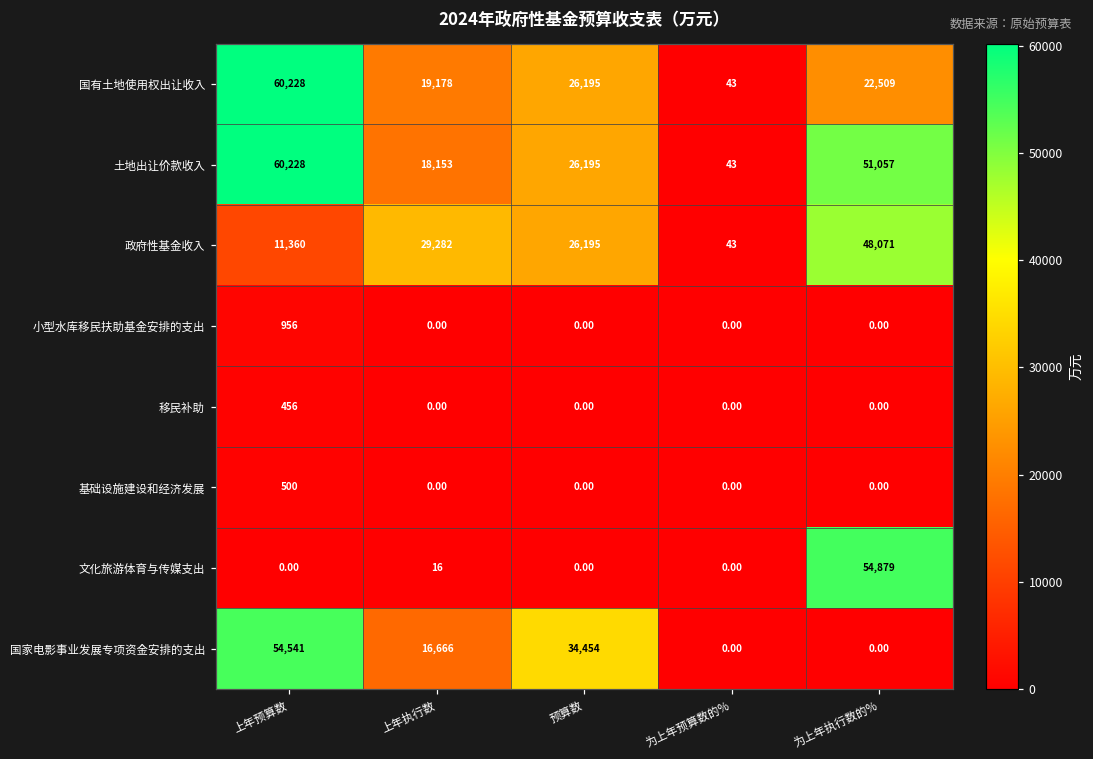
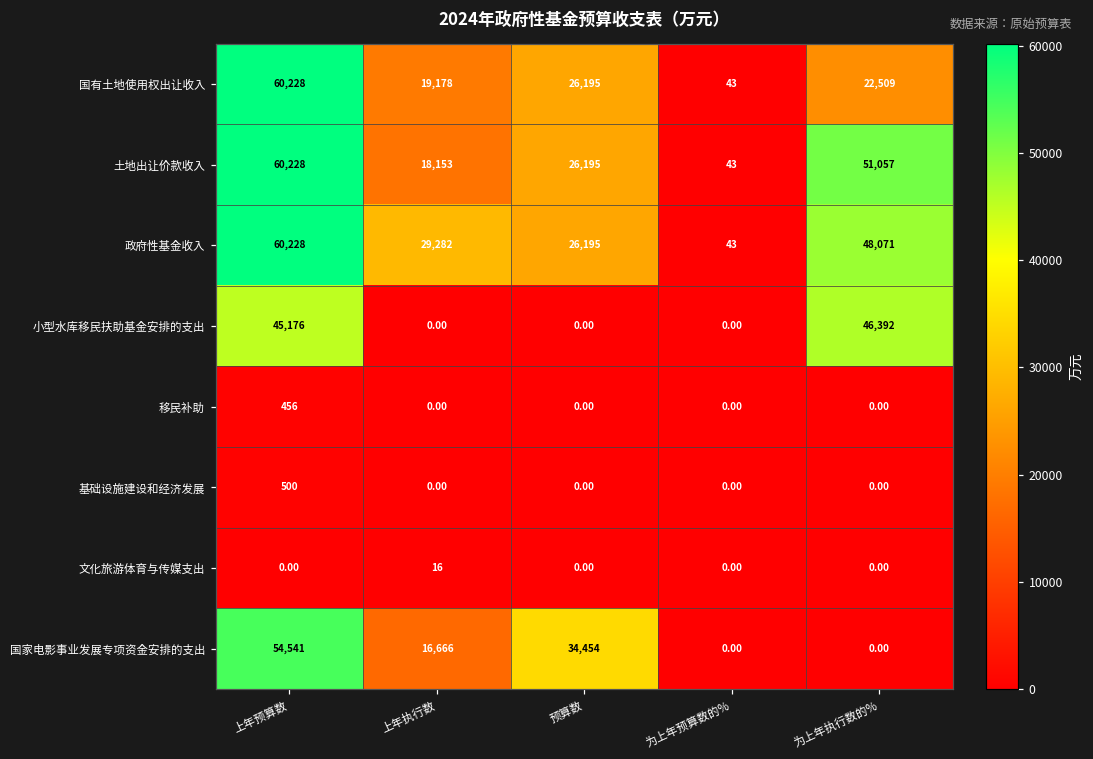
政府性基金收入, 上年预算数: 11,360 -> 60,228
小型水库移民扶助基金安排的支出, 上年预算数: 956 -> 45,176
小型水库移民扶助基金安排的支出, 为上年执行数的%: 0.00 -> 46,392
文化旅游体育与传媒支出, 为上年执行数的%: 54,879 -> 0.00
